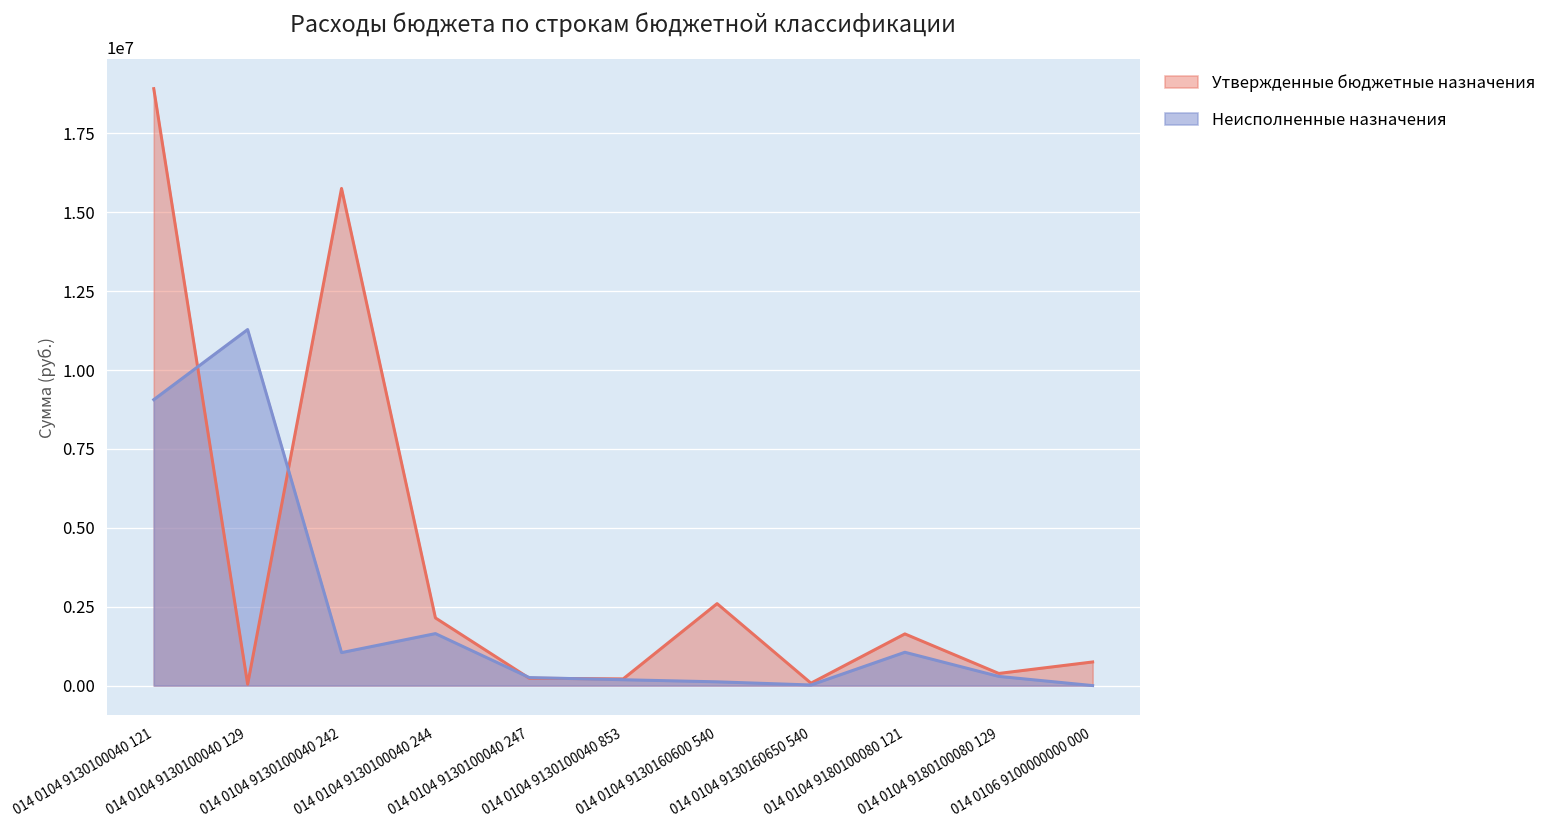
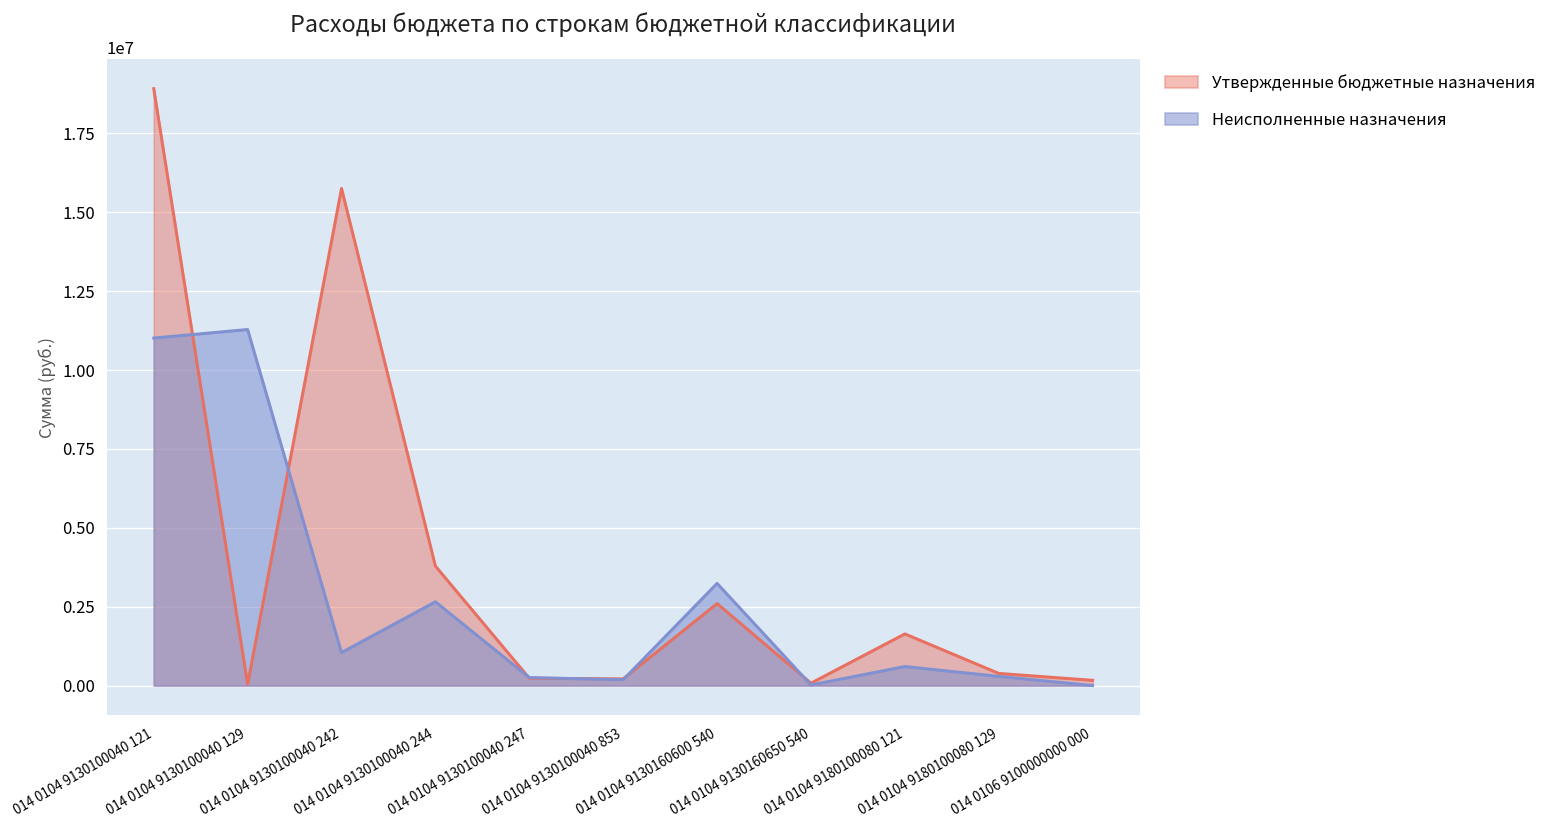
Неисполненные назначения, 014 0104 9130100040 121: 9100000 -> 11000000
Утвержденные бюджетные назначения, 014 0104 9130100040 244: 2100000 -> 3800000
Неисполненные назначения, 014 0104 9130100040 244: 1600000 -> 2700000
Неисполненные назначения, 014 0104 9130160600 540: 100000 -> 3200000
Неисполненные назначения, 014 0104 9180100080 121: 1100000 -> 600000
Утвержденные бюджетные назначения, 014 0106 9100000000 000: 700000 -> 200000
